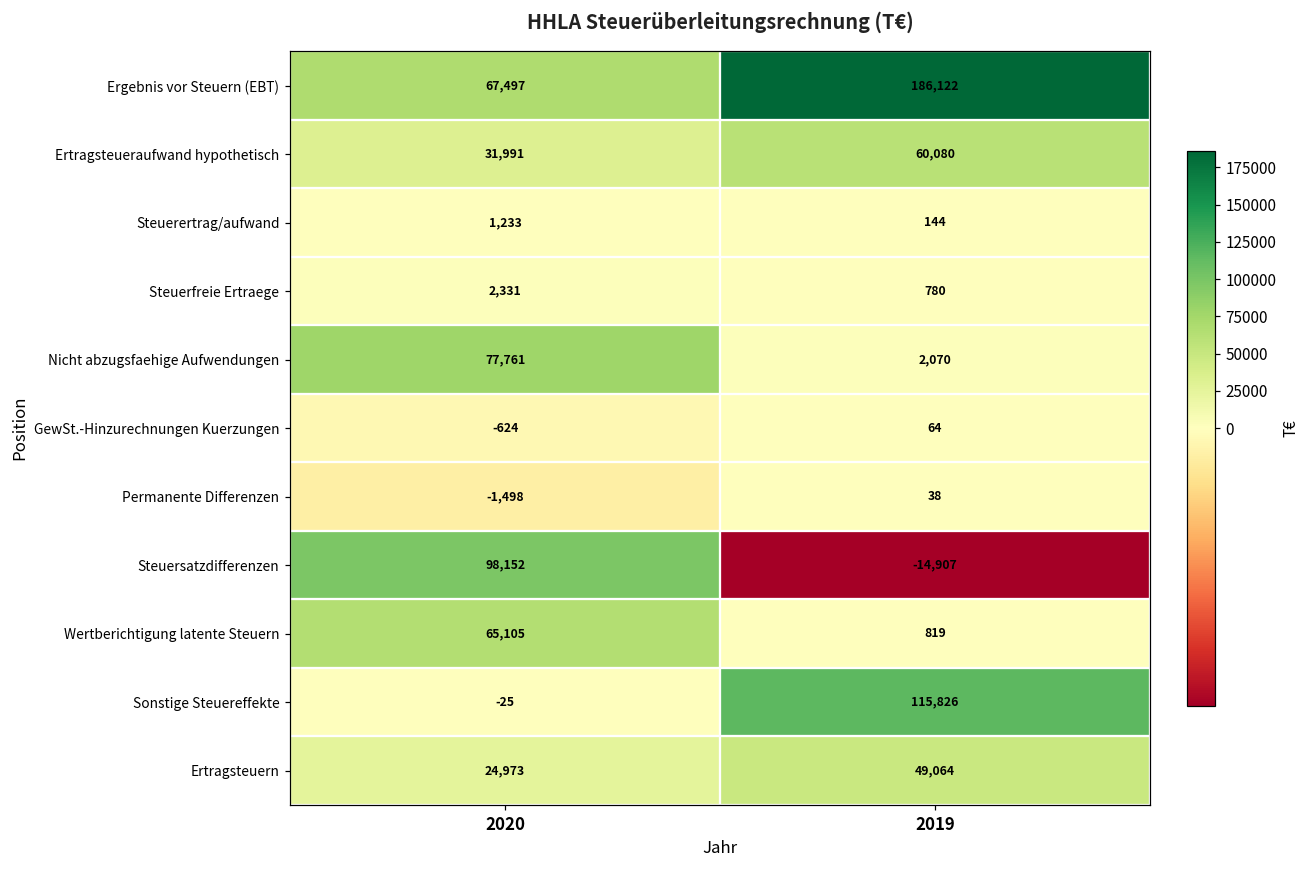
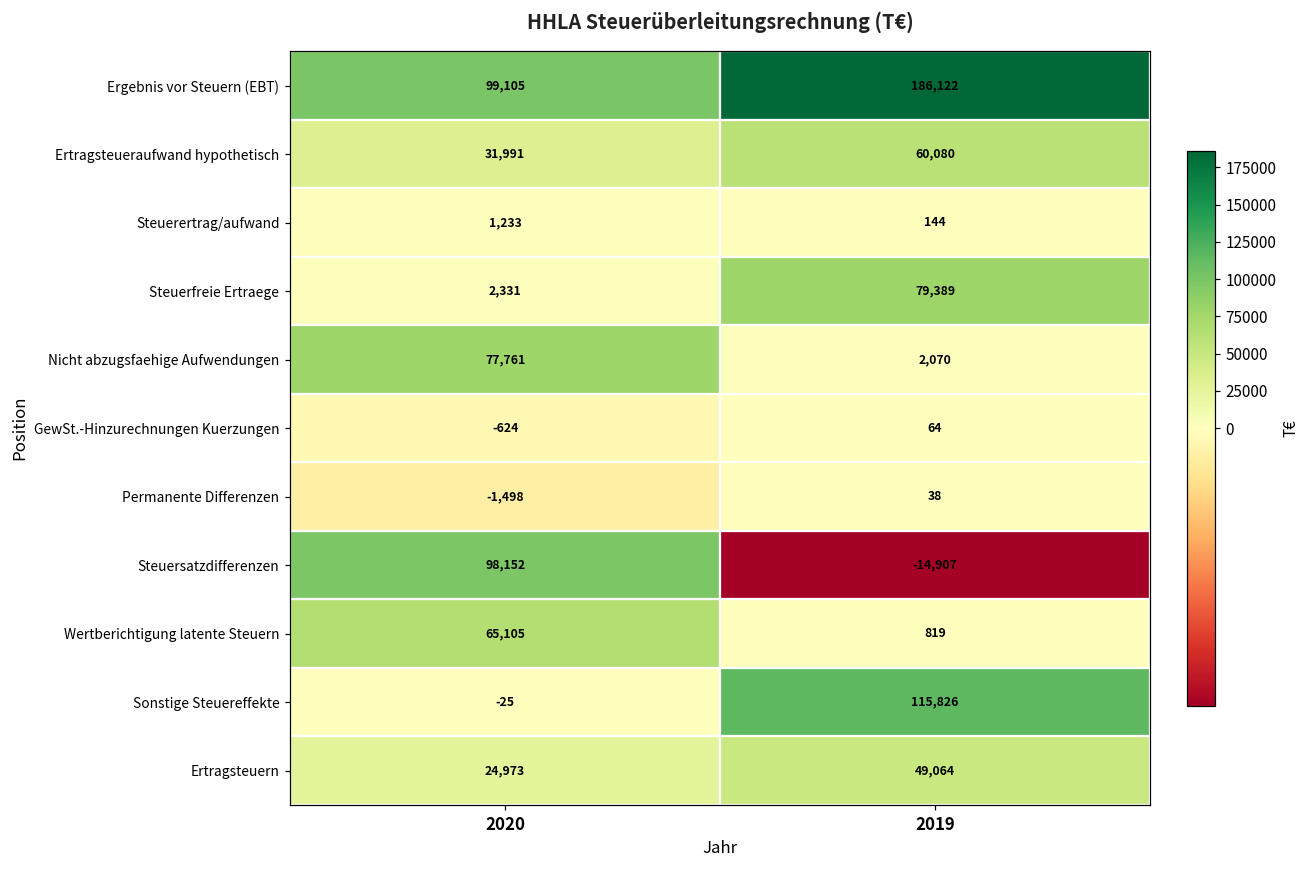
Ergebnis vor Steuern (EBT), 2020: 67,497 -> 99,105
Steuerfreie Ertraege, 2019: 780 -> 79,389
